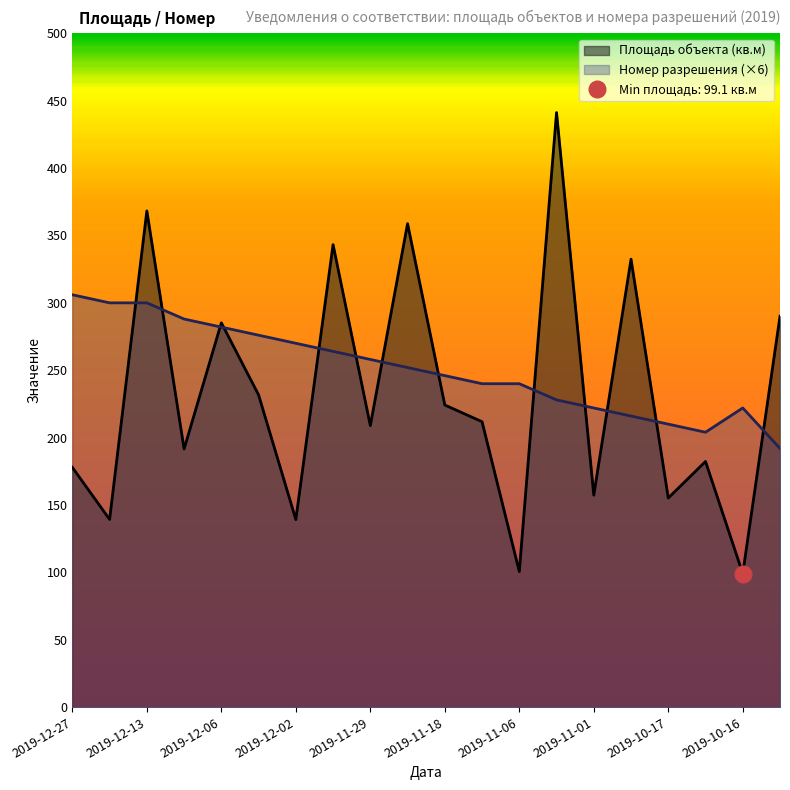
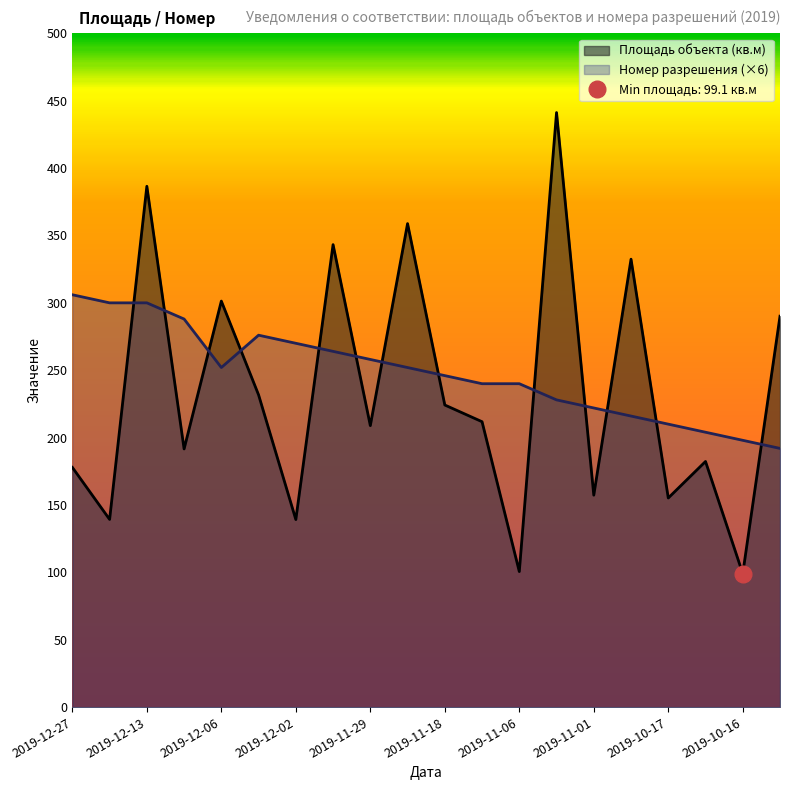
Площадь объекта (кв.м), 2019-12-13: 368 -> 387
Площадь объекта (кв.м), 2019-12-06: 285 -> 301
Номер разрешения (×6), 2019-12-06: 282 -> 252
Номер разрешения (×6), 2019-10-16: 222 -> 198
